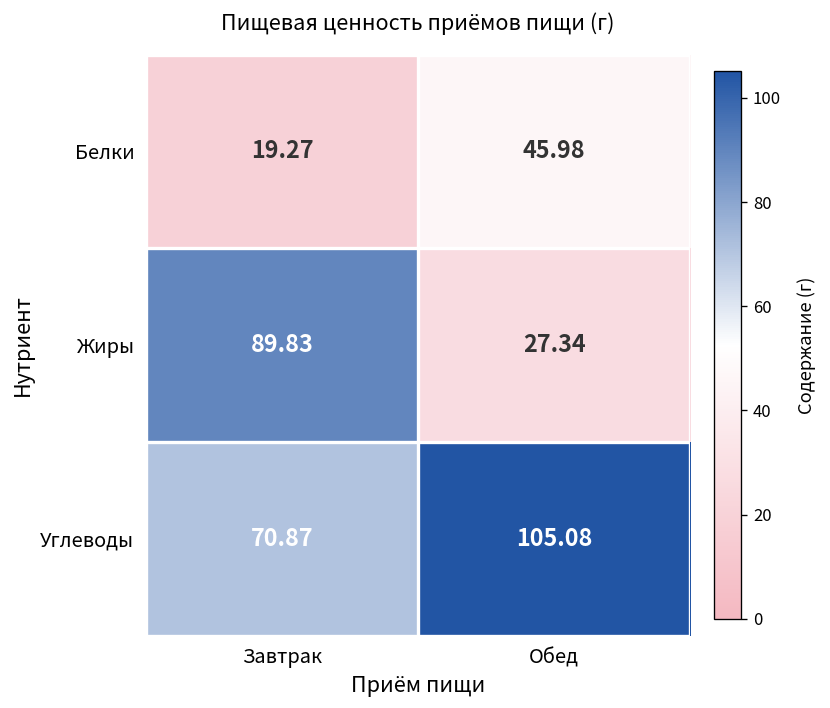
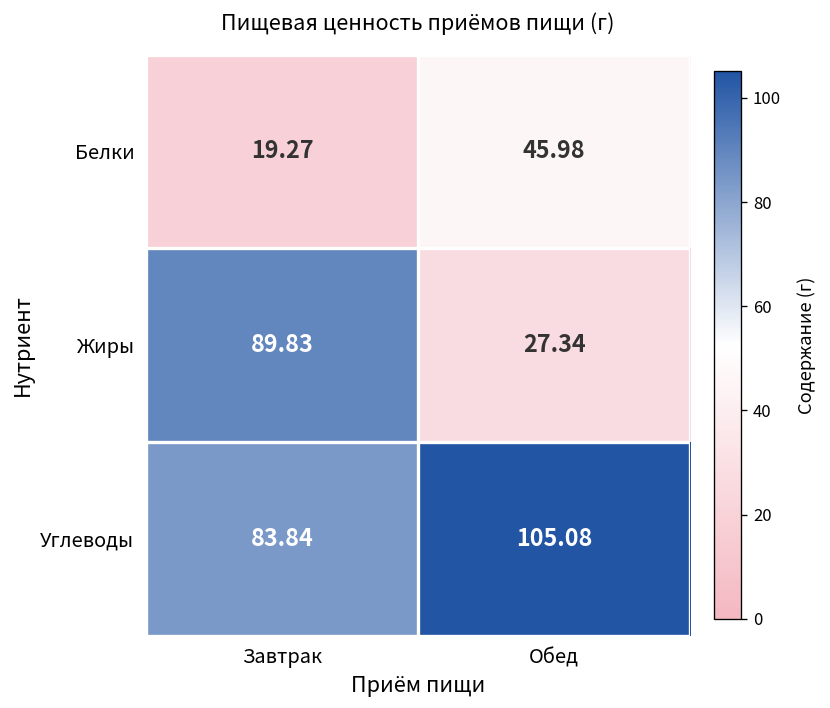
Углеводы, Завтрак: 70.87 -> 83.84
